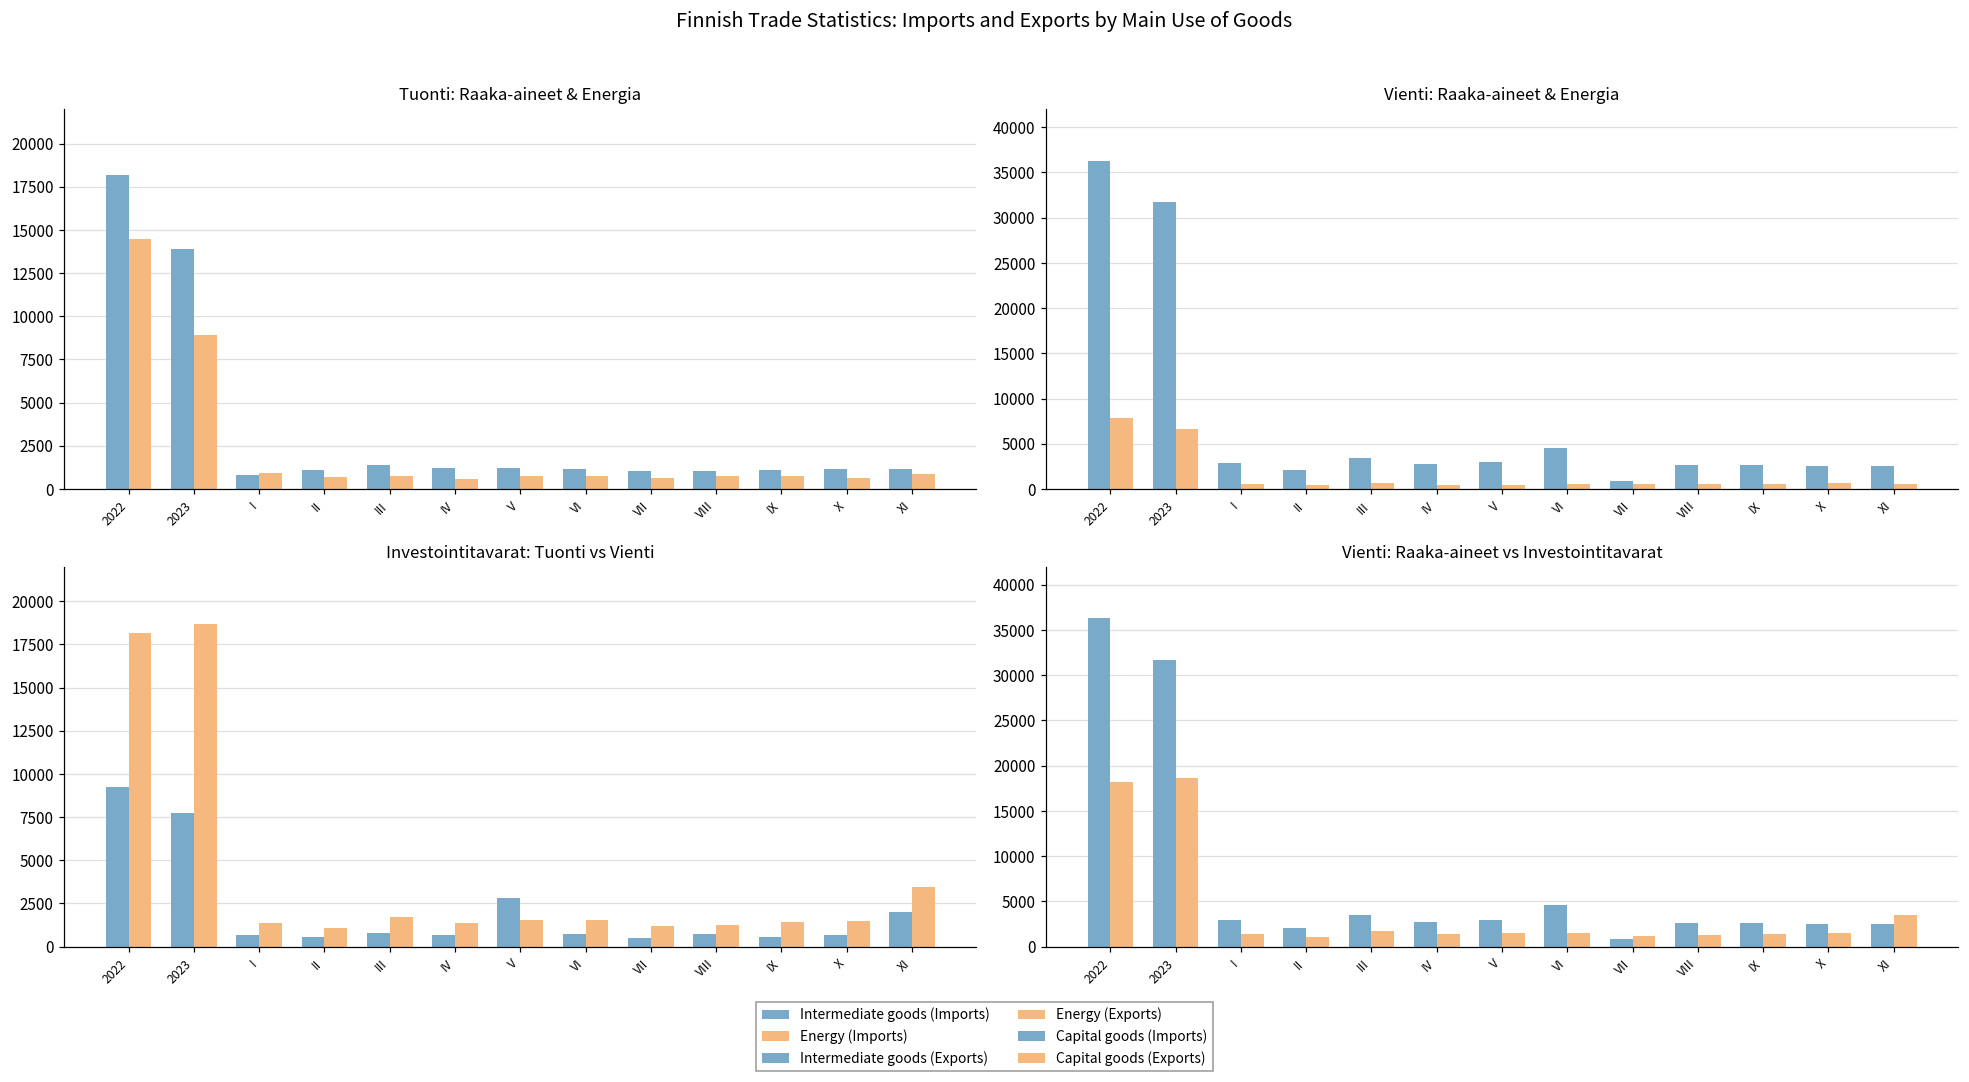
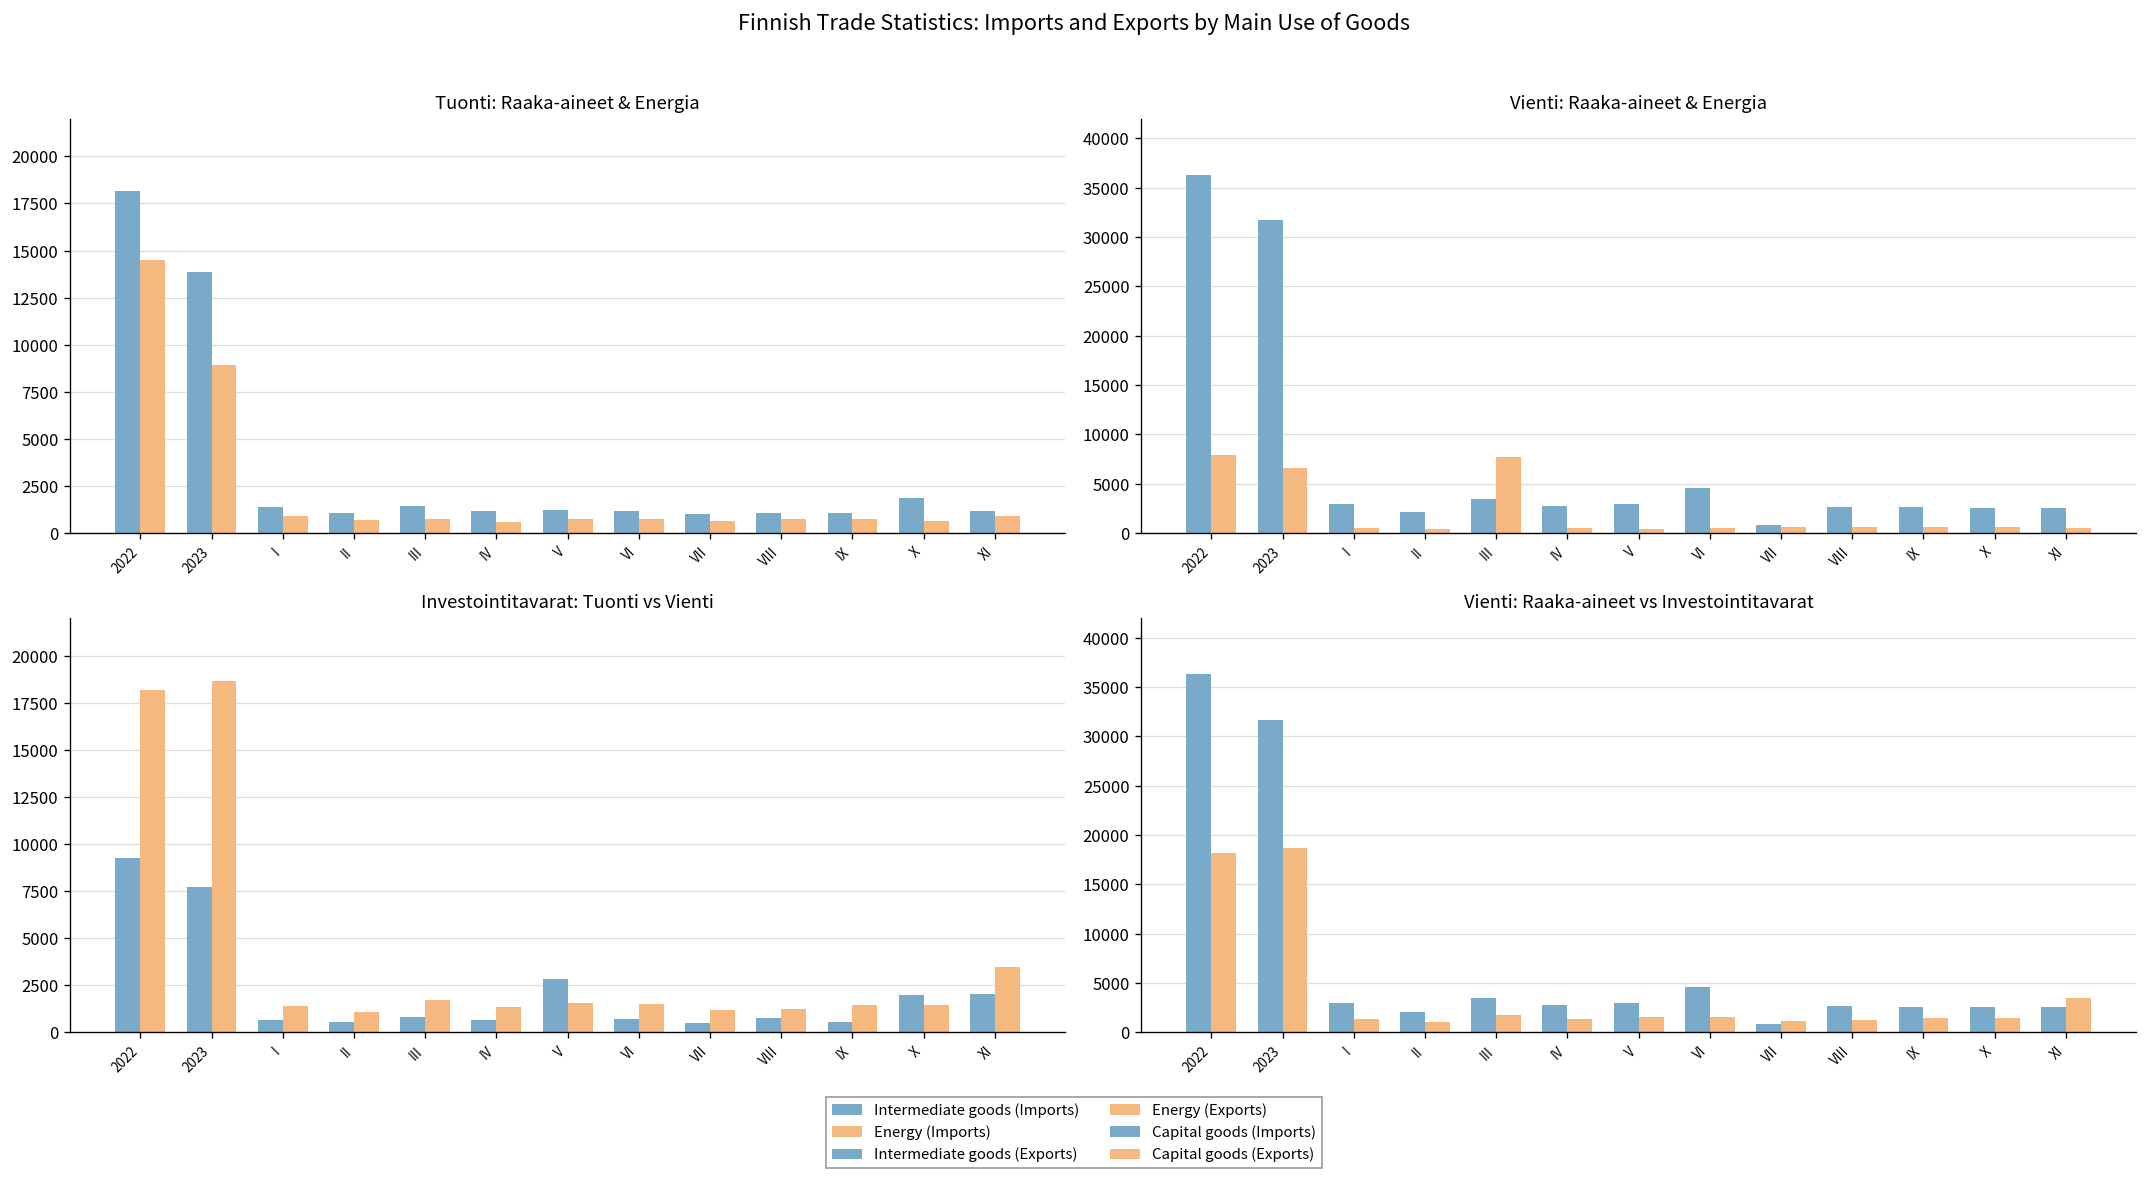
Tuonti: Raaka-aineet & Energia, Intermediate goods (Imports), I: 800 -> 1400
Tuonti: Raaka-aineet & Energia, Intermediate goods (Imports), X: 1100 -> 1900
Vienti: Raaka-aineet & Energia, Energy (Exports), III: 1000 -> 8000
Investointitavarat: Tuonti vs Vienti, Capital goods (Imports), X: 700 -> 2000
